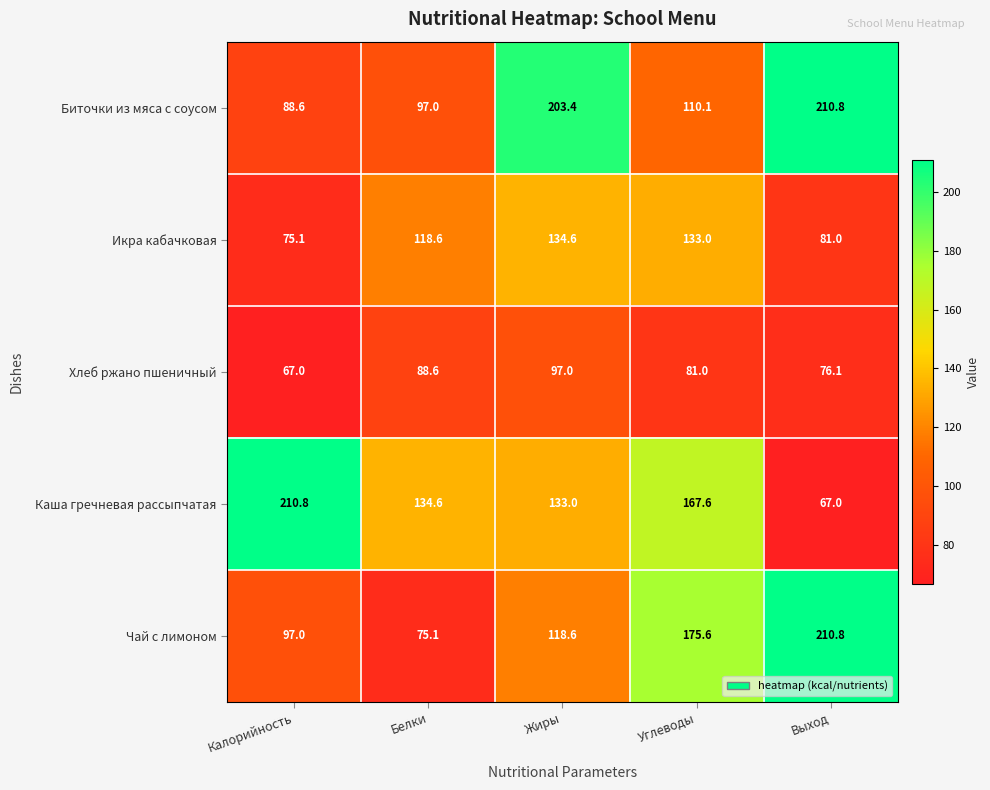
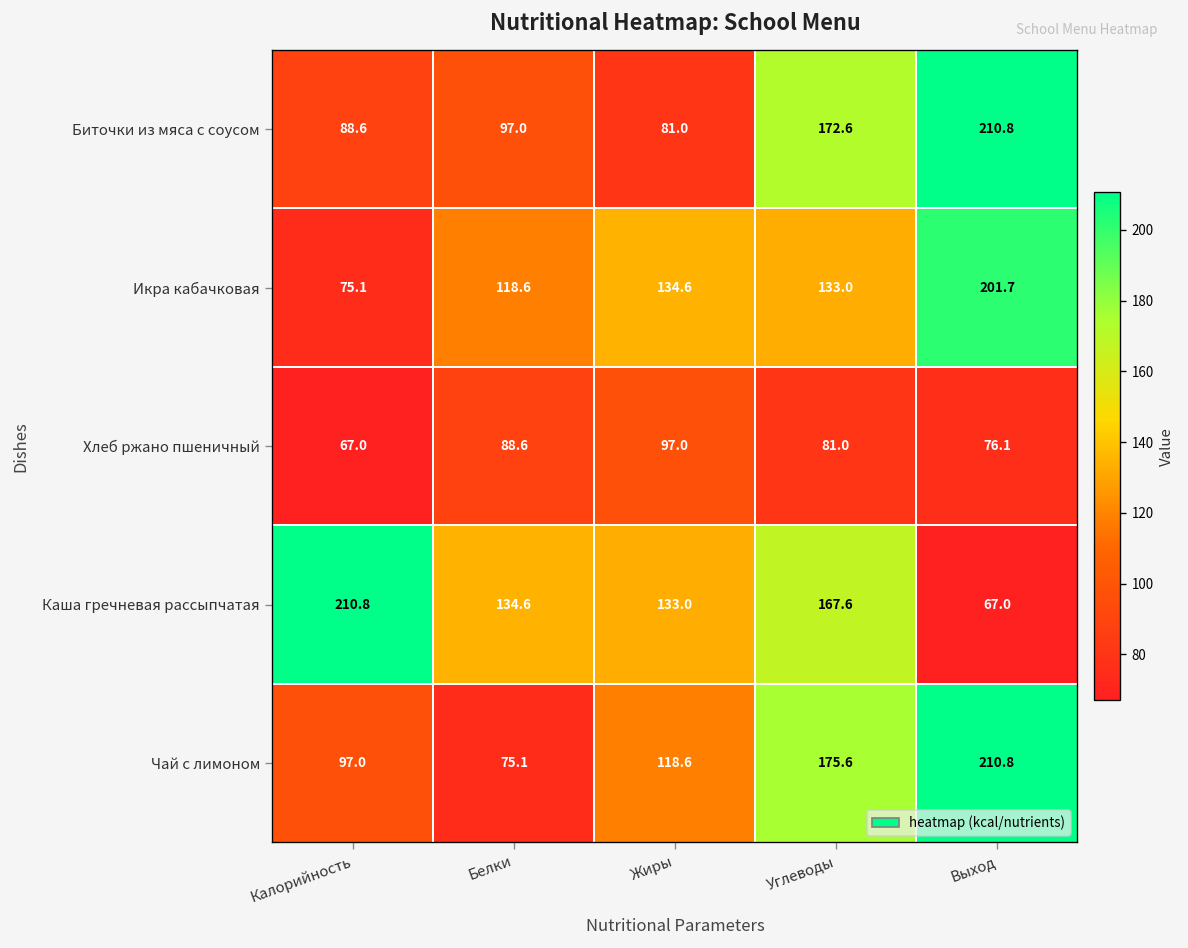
Биточки из мяса с соусом, Жиры: 203.4 -> 81.0
Биточки из мяса с соусом, Углеводы: 110.1 -> 172.6
Икра кабачковая, Выход: 81.0 -> 201.7
